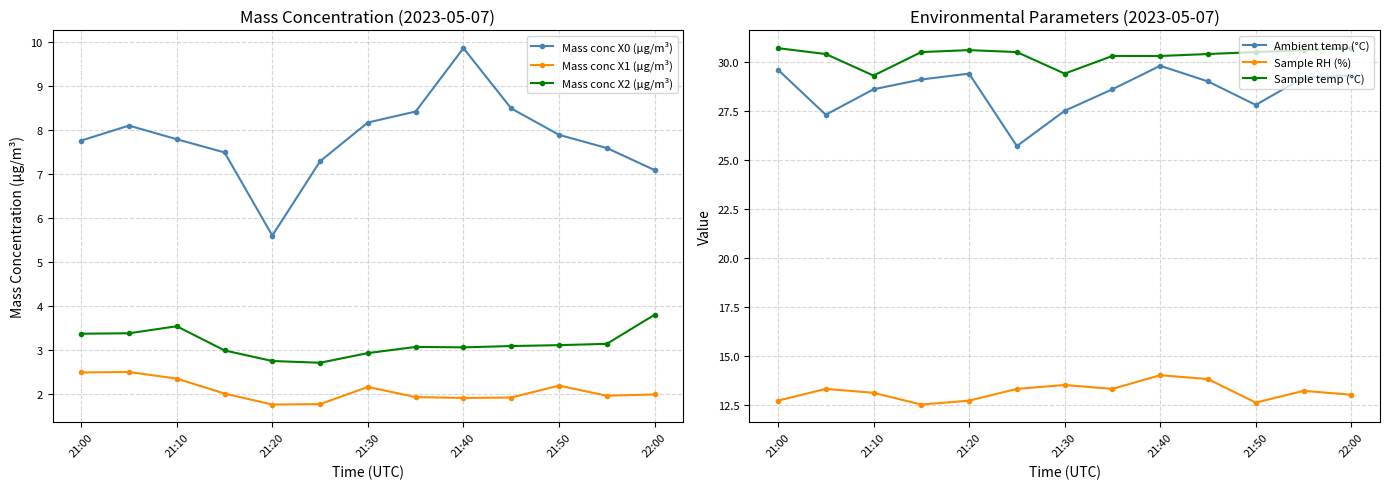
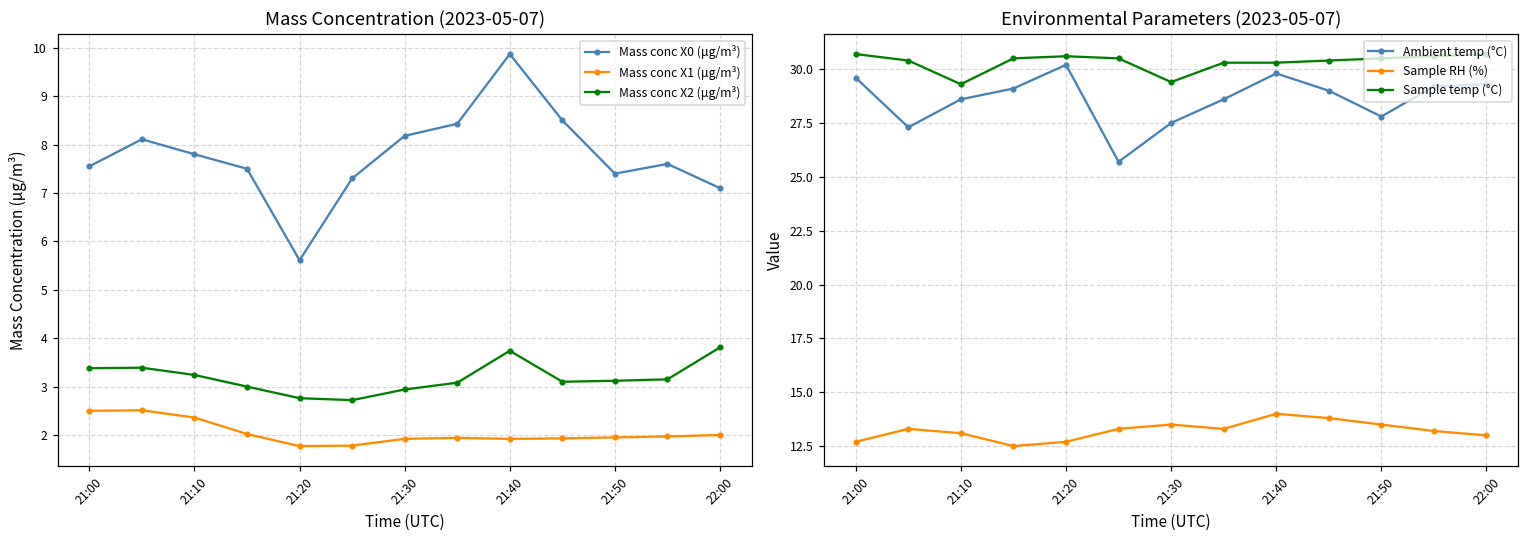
Mass Concentration (2023-05-07), Mass conc X0 (μg/m³), 21:00: 7.8 -> 7.6
Mass Concentration (2023-05-07), Mass conc X2 (μg/m³), 21:10: 3.6 -> 3.2
Mass Concentration (2023-05-07), Mass conc X1 (μg/m³), 21:30: 2.2 -> 1.9
Mass Concentration (2023-05-07), Mass conc X2 (μg/m³), 21:40: 3.1 -> 3.7
Mass Concentration (2023-05-07), Mass conc X0 (μg/m³), 21:50: 7.9 -> 7.4
Mass Concentration (2023-05-07), Mass conc X1 (μg/m³), 21:50: 2.2 -> 2.0
Environmental Parameters (2023-05-07), Ambient temp (°C), 21:20: 29.4 -> 30.2
Environmental Parameters (2023-05-07), Sample RH (%), 21:50: 12.6 -> 13.5
